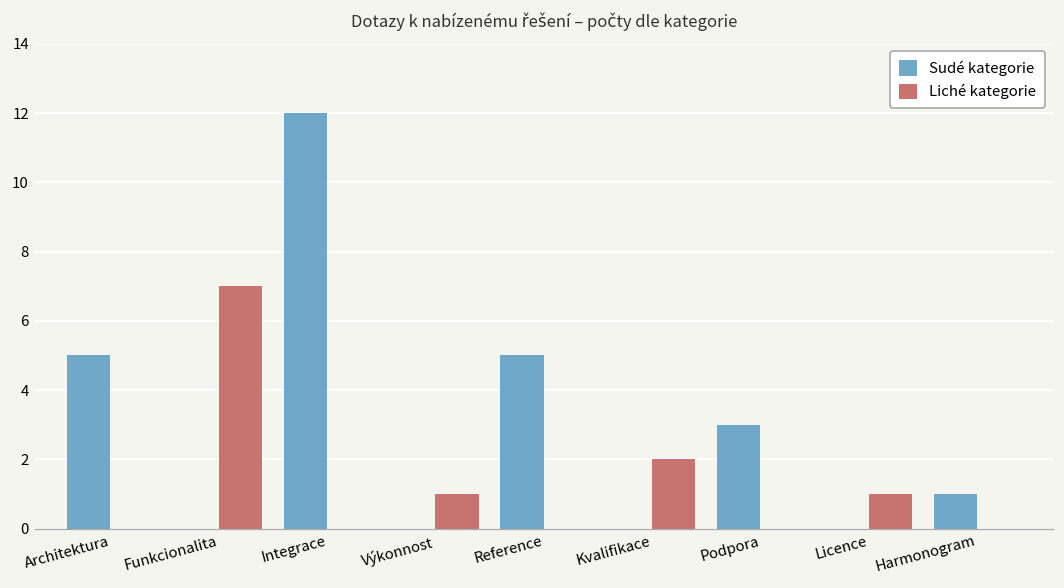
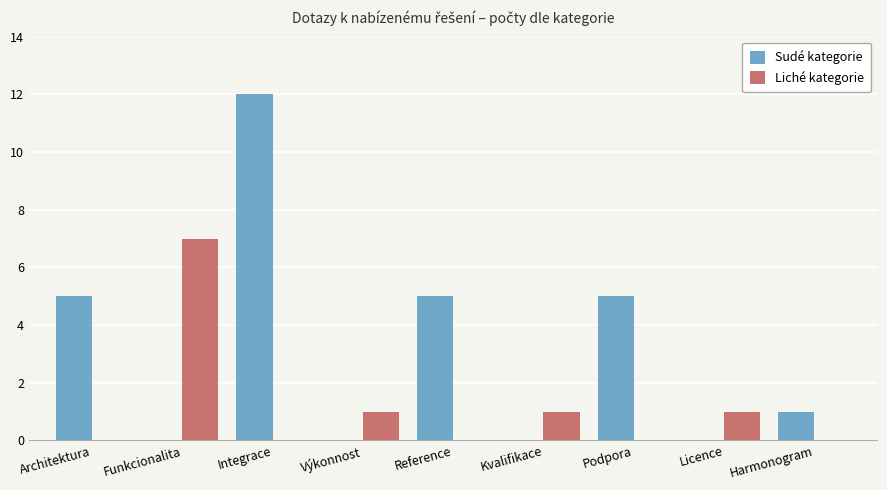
Liché kategorie, Kvalifikace: 2 -> 1
Sudé kategorie, Podpora: 3 -> 5
